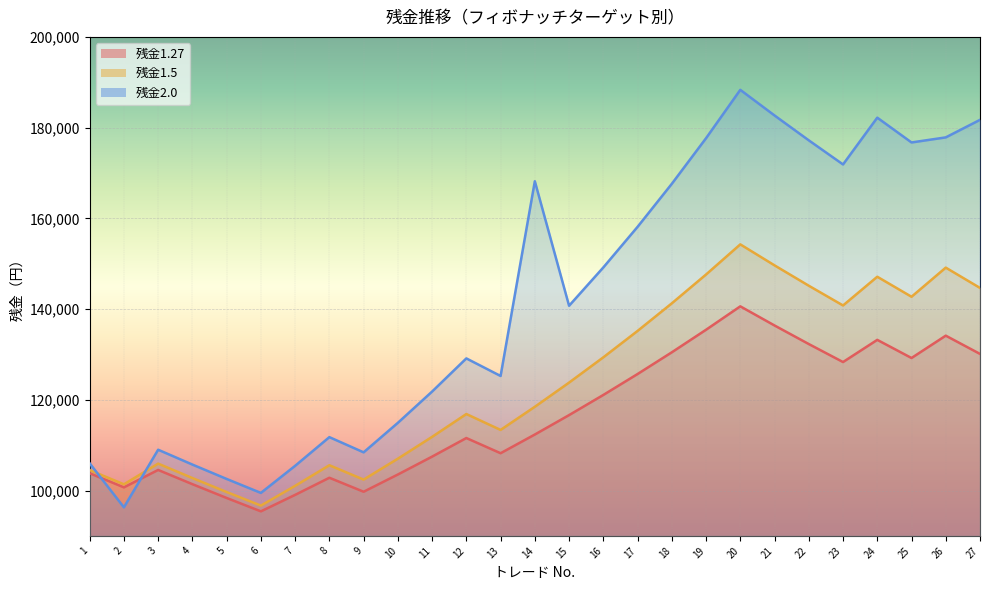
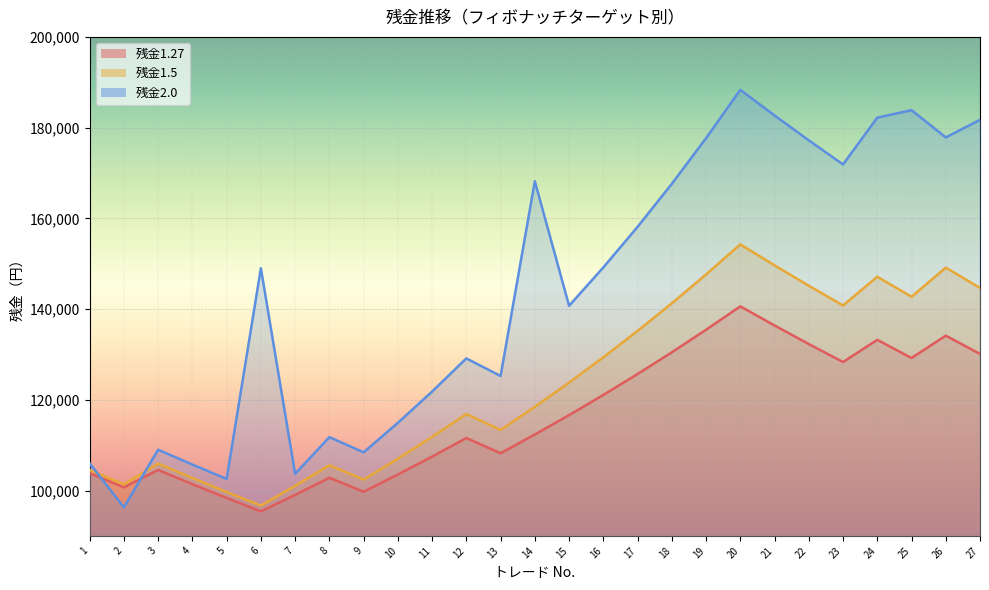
残金2.0, 6: 99,000 -> 149,000
残金2.0, 7: 105,000 -> 104,000
残金2.0, 25: 177,000 -> 184,000
